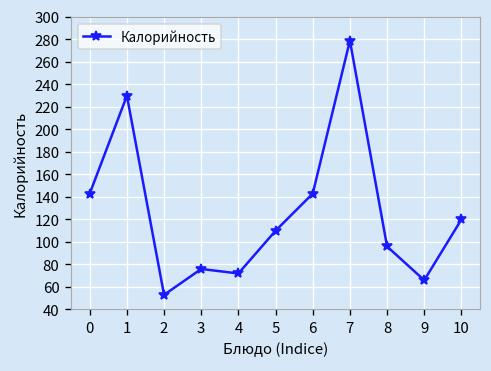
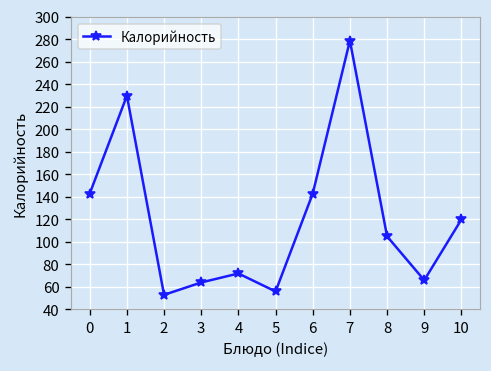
3: 80 -> 60
5: 110 -> 60
8: 100 -> 110
